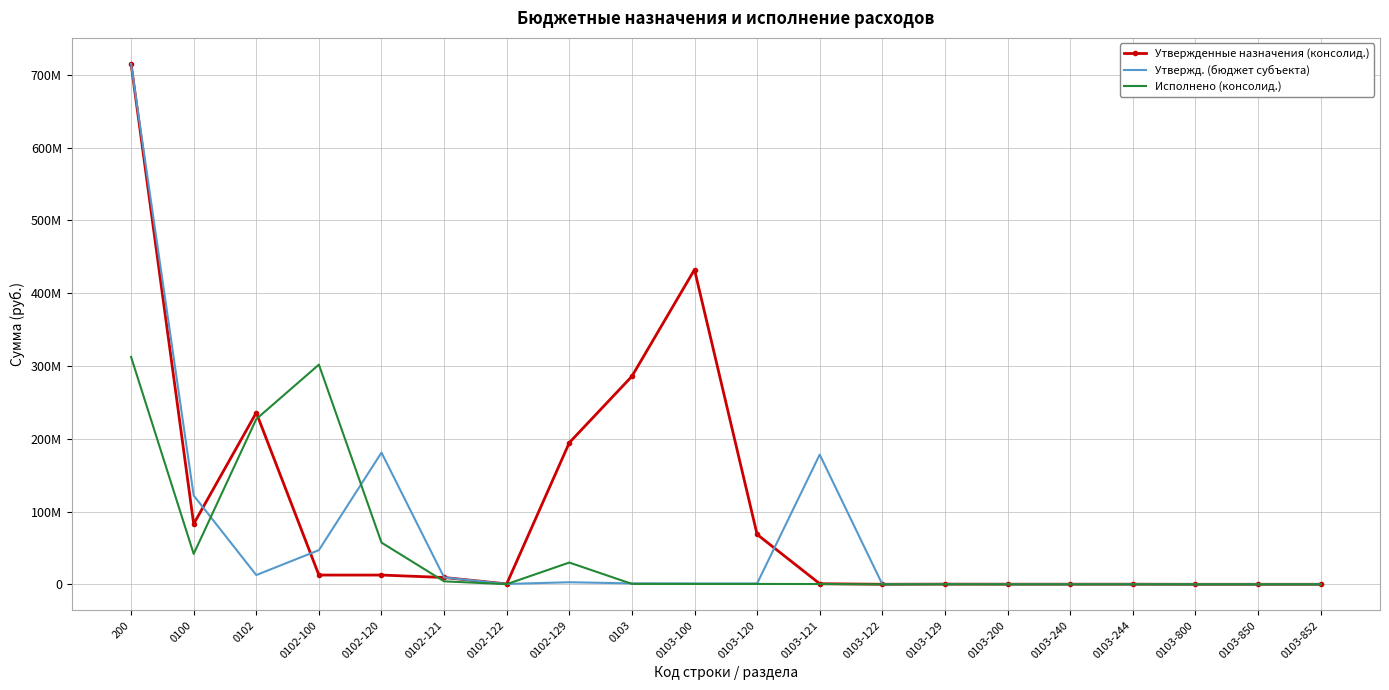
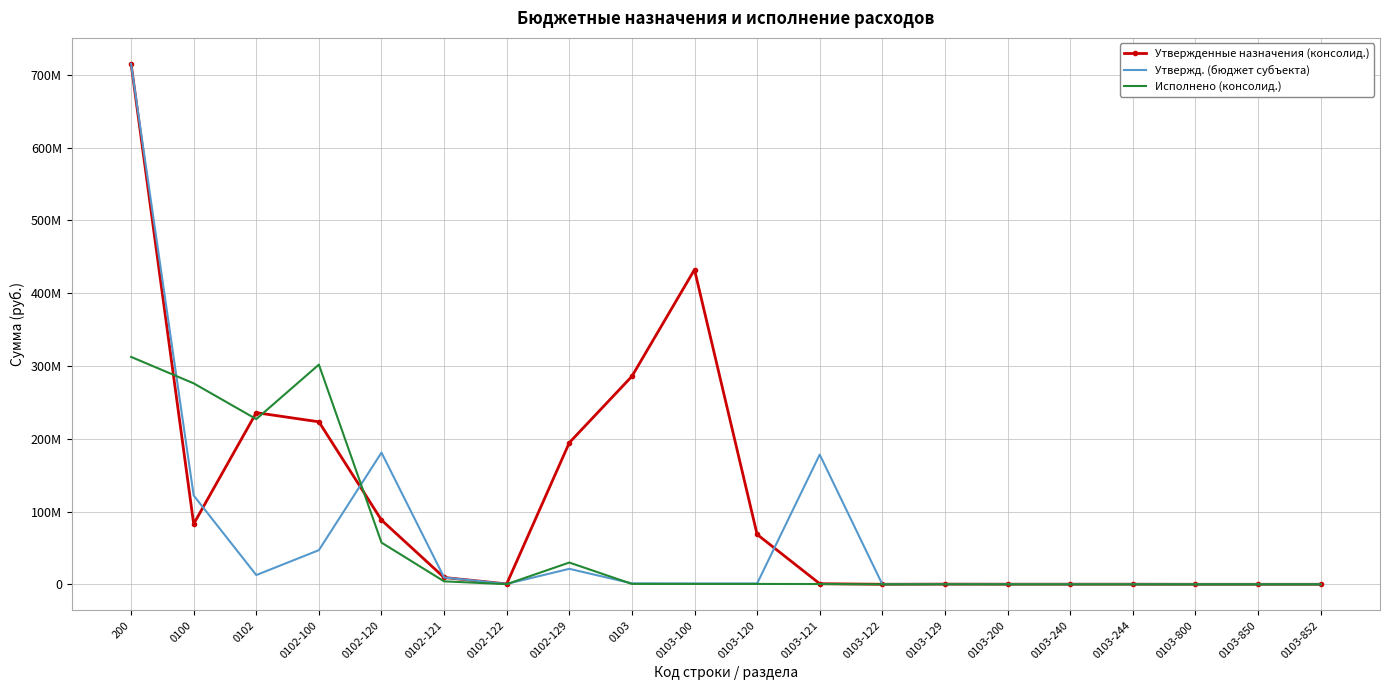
Исполнено (консолид.), 0100: 40000000 -> 280000000
Утвержденные назначения (консолид.), 0102-100: 10000000 -> 220000000
Утвержденные назначения (консолид.), 0102-120: 10000000 -> 90000000
Утвержд. (бюджет субъекта), 0102-129: 0 -> 20000000
